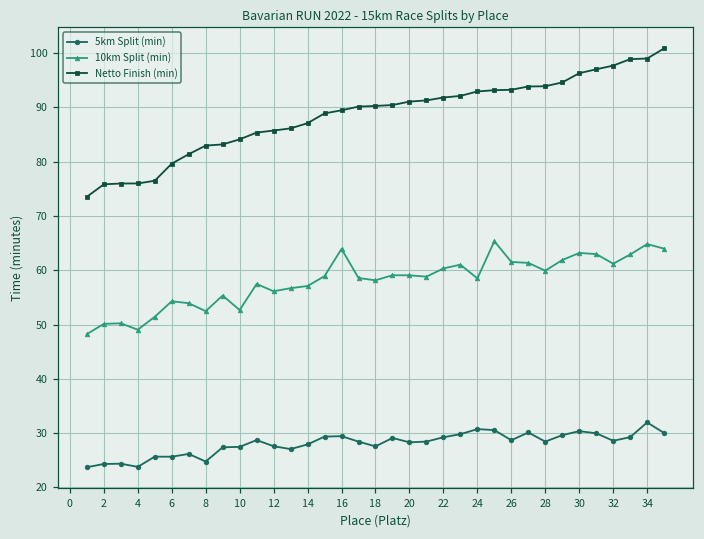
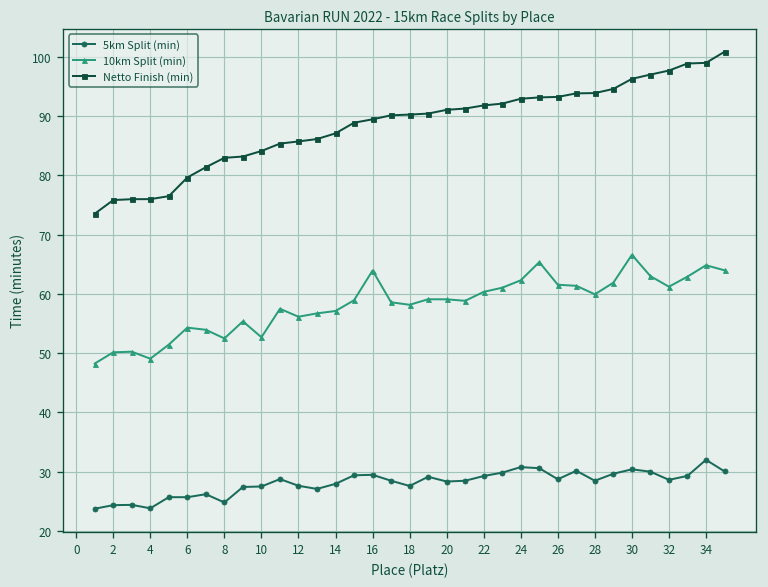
10km Split (min), 24: 58 -> 62
10km Split (min), 30: 63 -> 67
